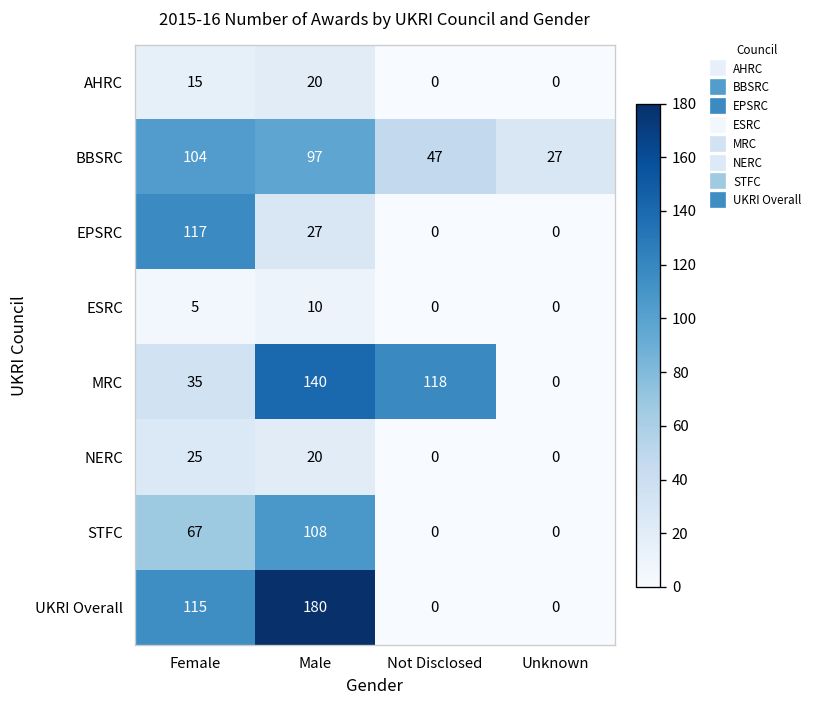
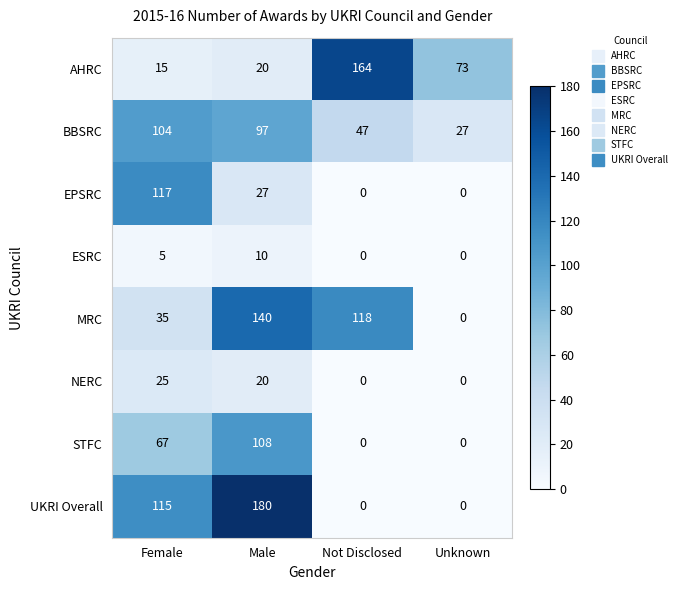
AHRC, Not Disclosed: 0 -> 164
AHRC, Unknown: 0 -> 73
